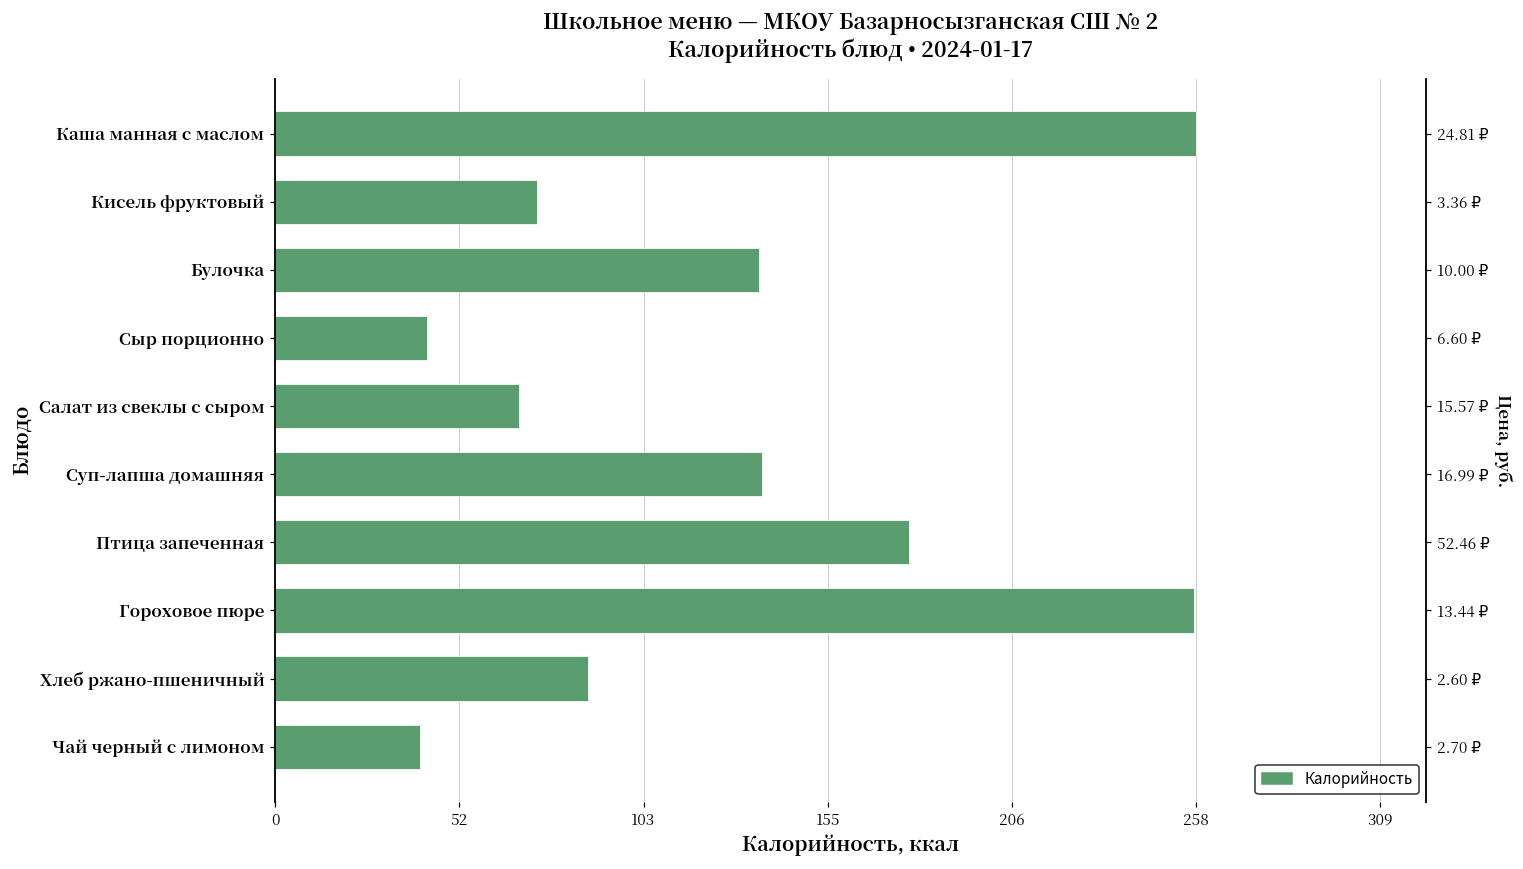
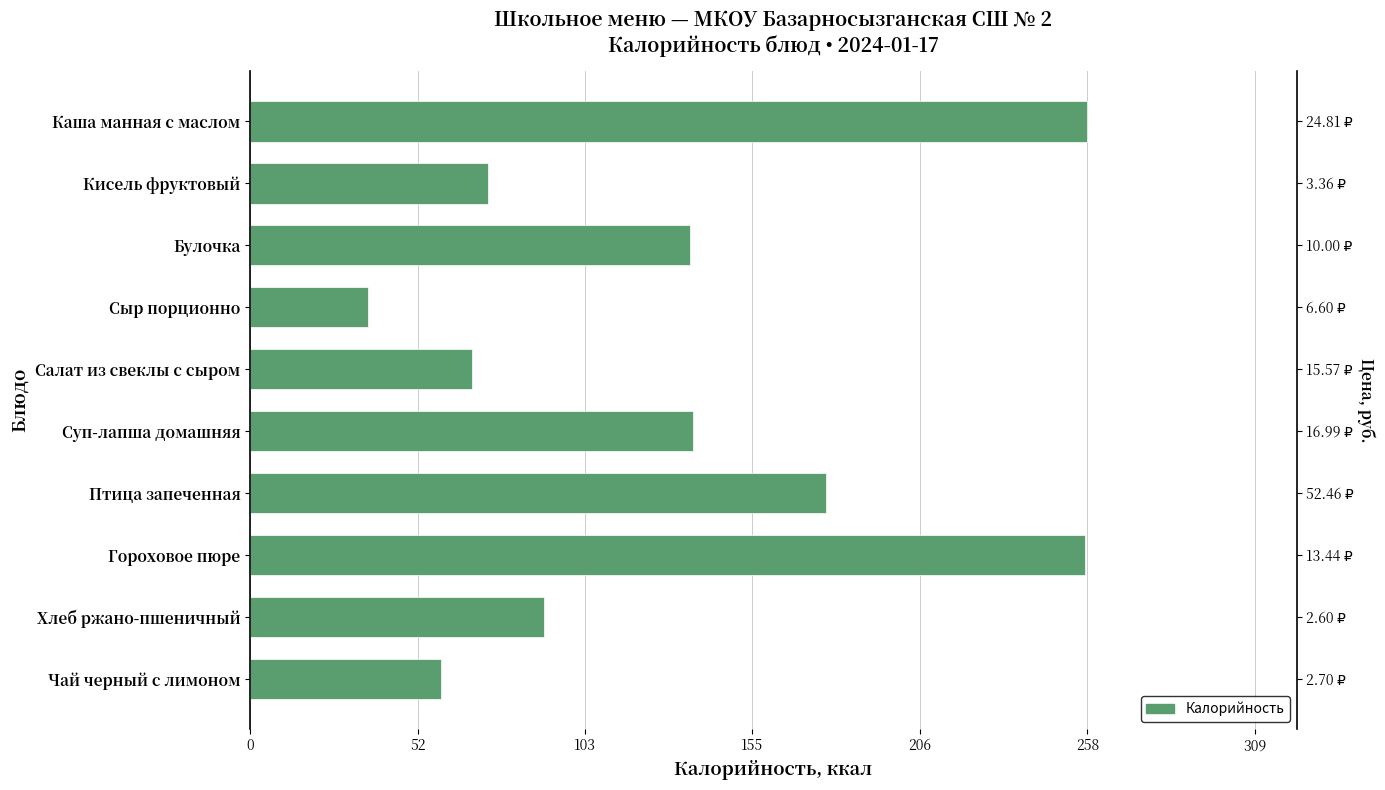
Сыр порционно: 43 -> 36
Хлеб ржано-пшеничный: 87 -> 91
Чай черный с лимоном: 40 -> 59
